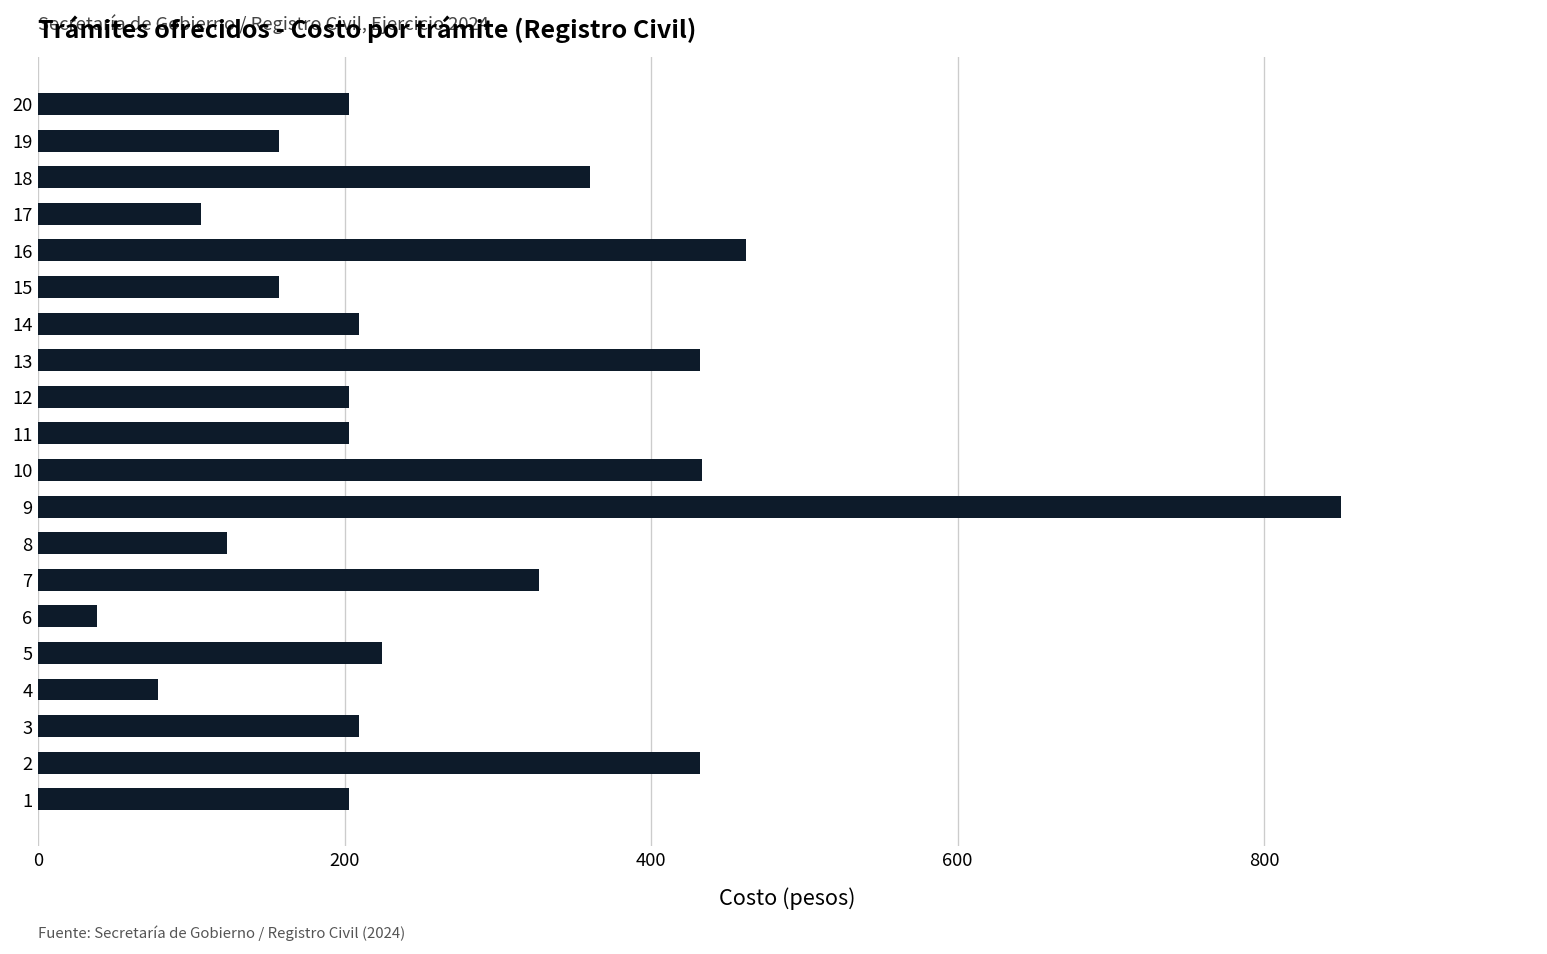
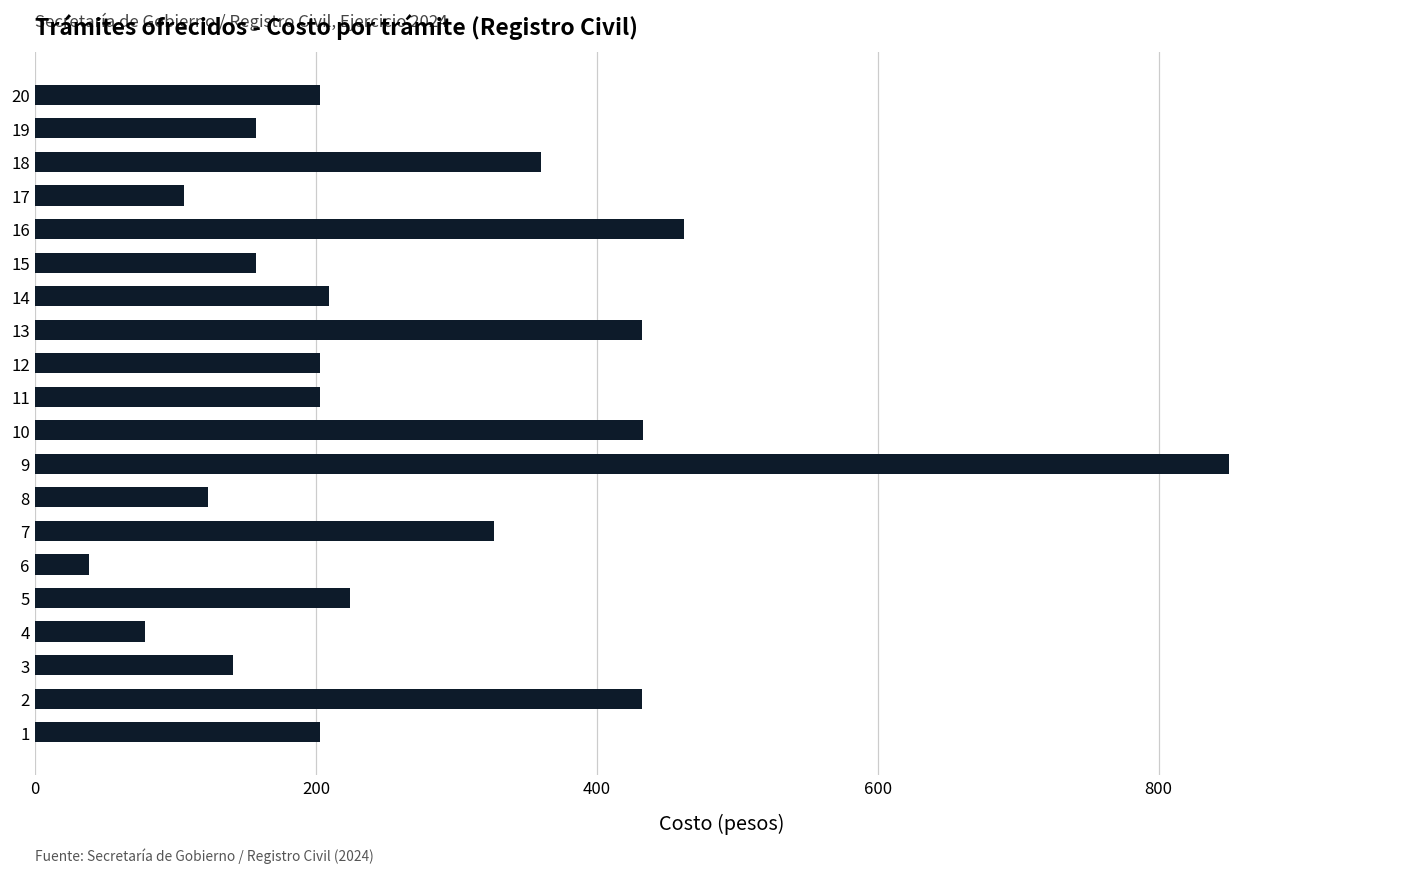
3: 209 -> 141
